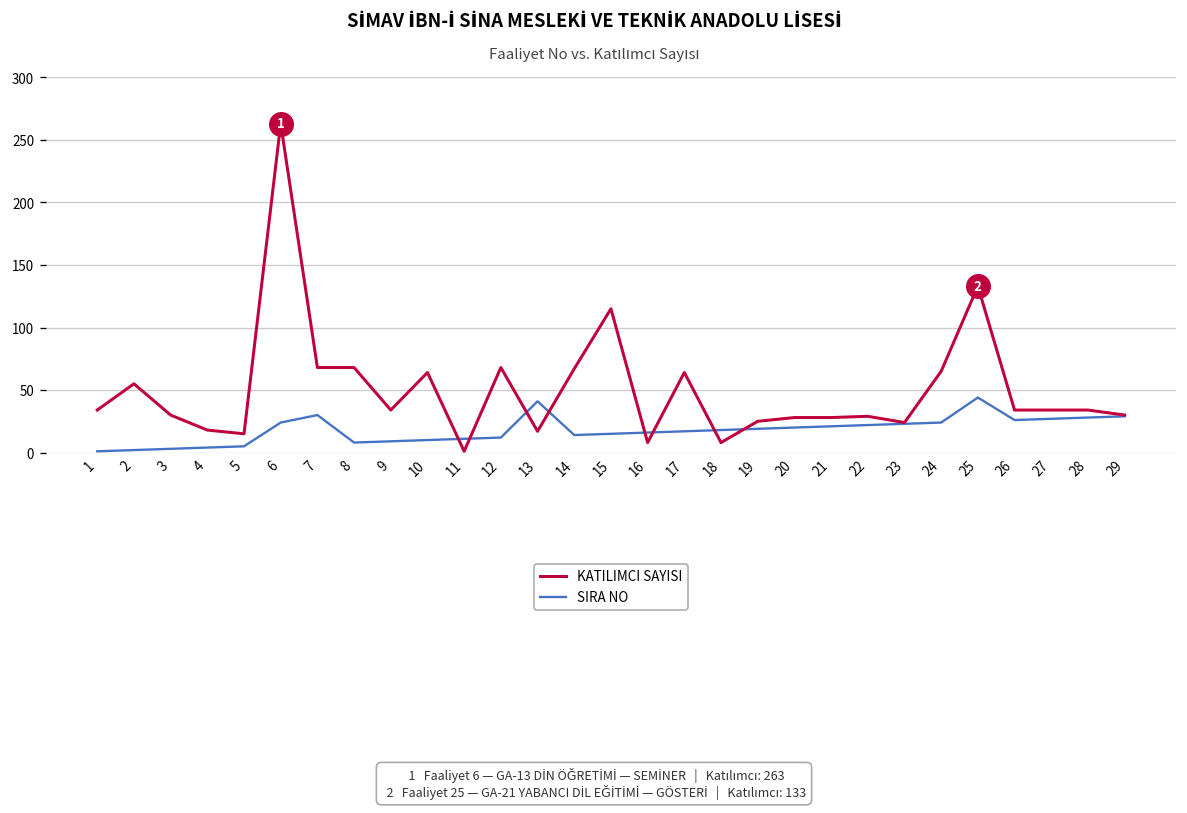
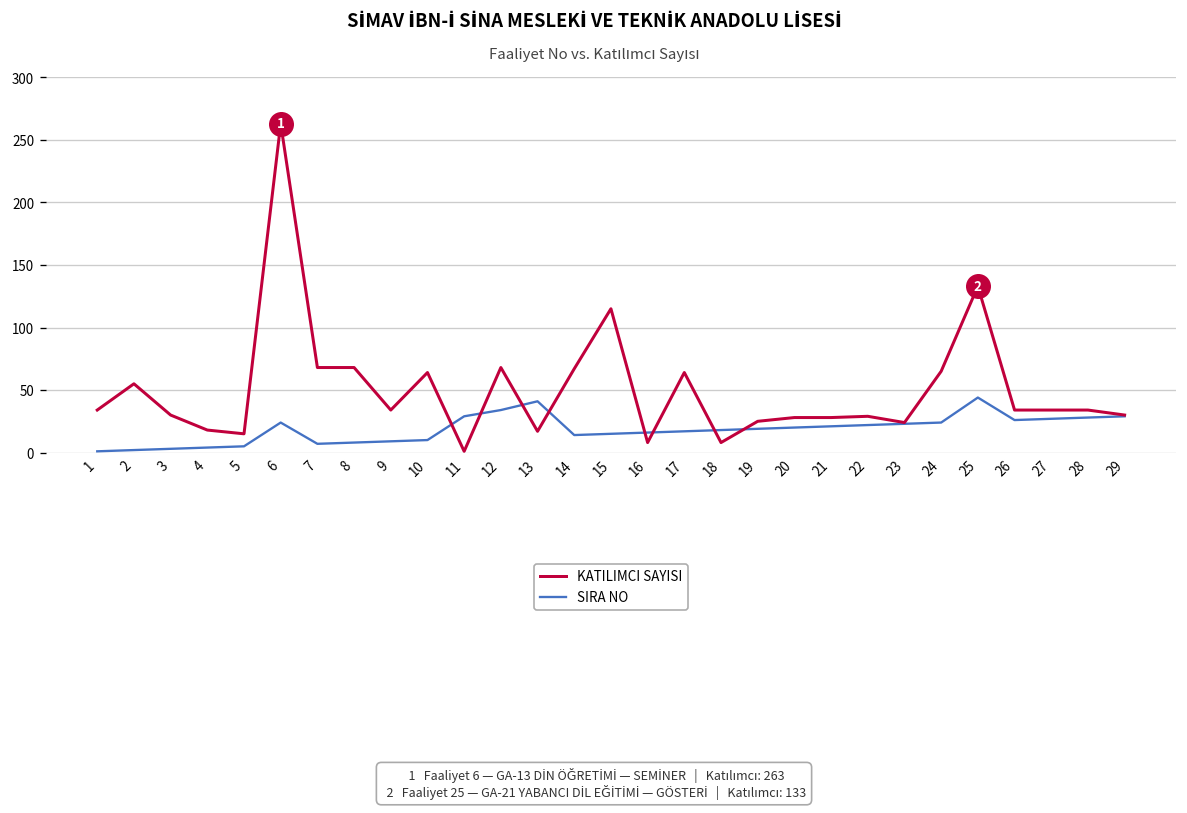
SIRA NO, 7: 30 -> 7
SIRA NO, 11: 11 -> 29
SIRA NO, 12: 12 -> 34
